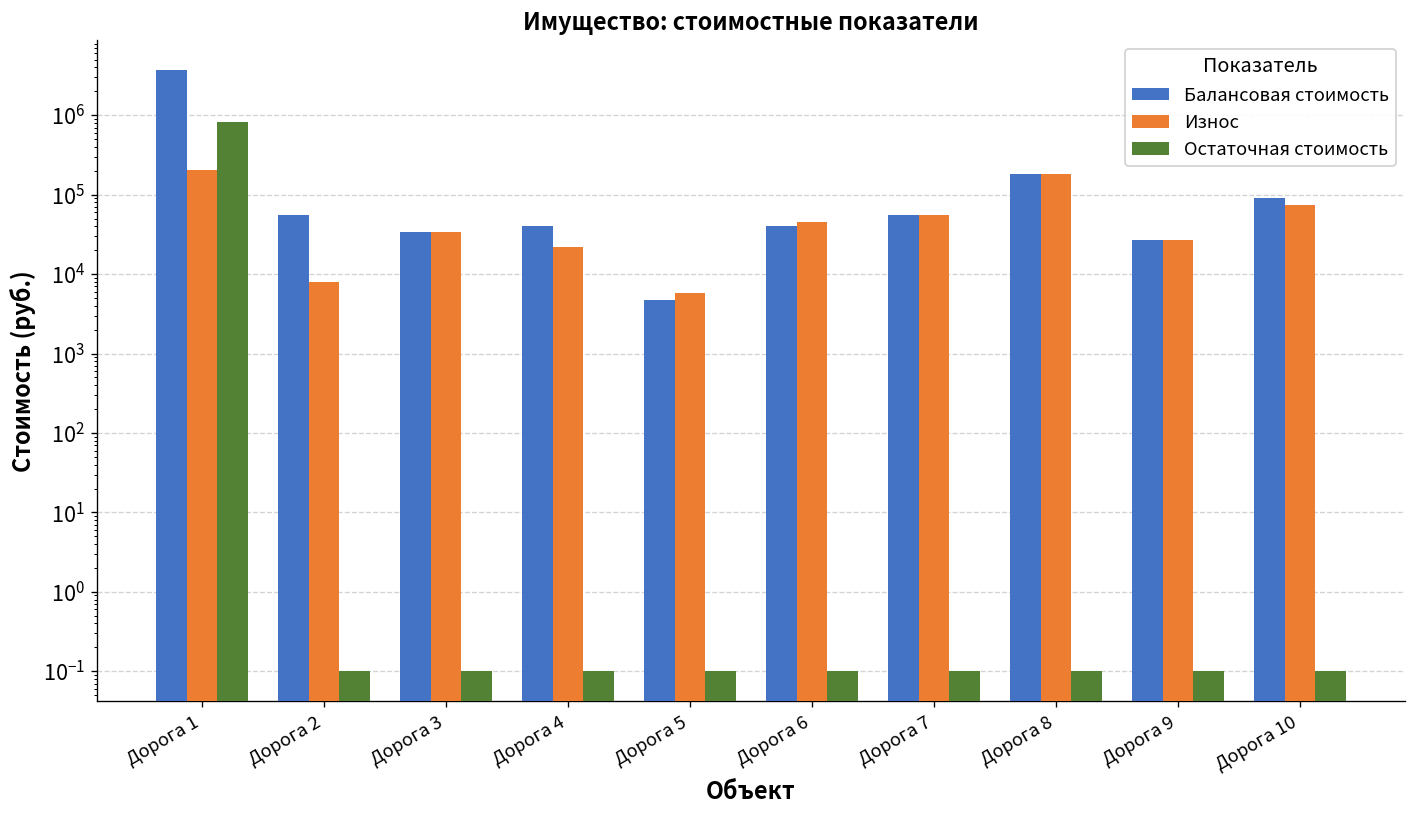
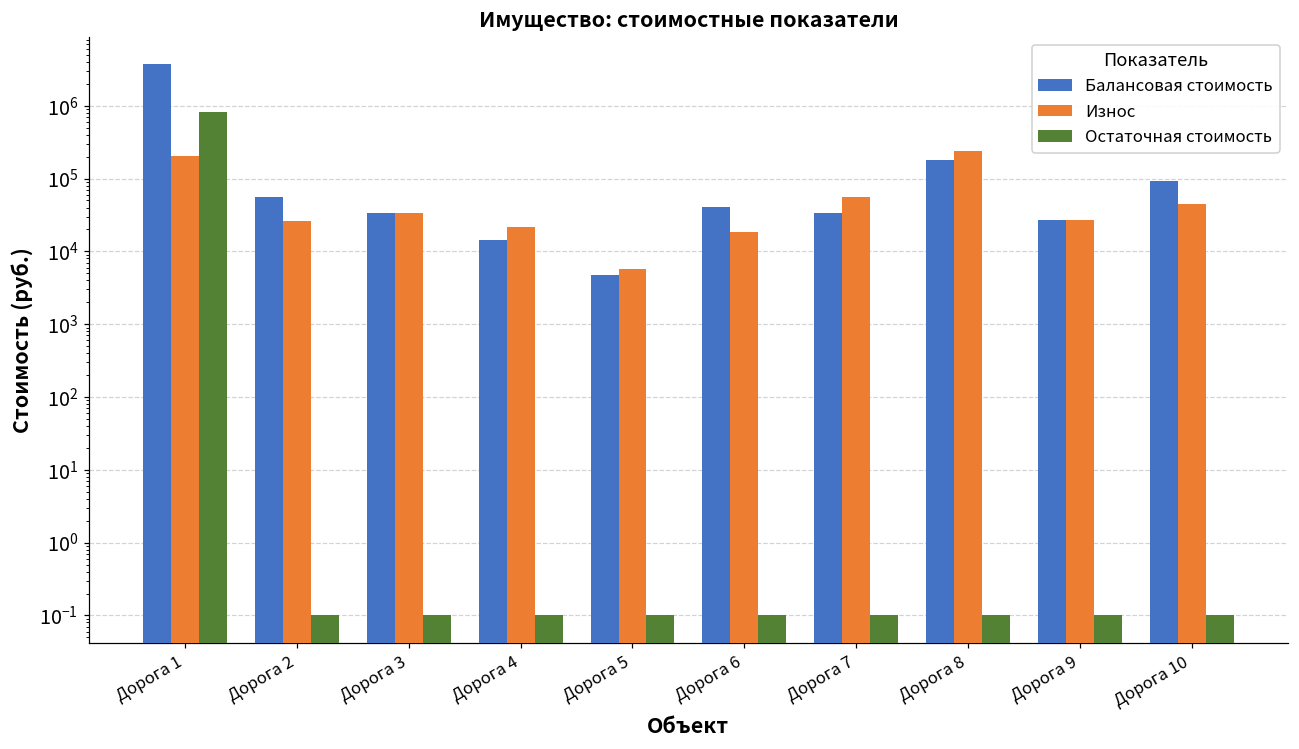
Износ, Дорога 2: 8000 -> 26000
Балансовая стоимость, Дорога 4: 40000 -> 14000
Износ, Дорога 6: 40000 -> 19000
Балансовая стоимость, Дорога 7: 60000 -> 30000
Износ, Дорога 8: 180000 -> 240000
Износ, Дорога 10: 70000 -> 50000
